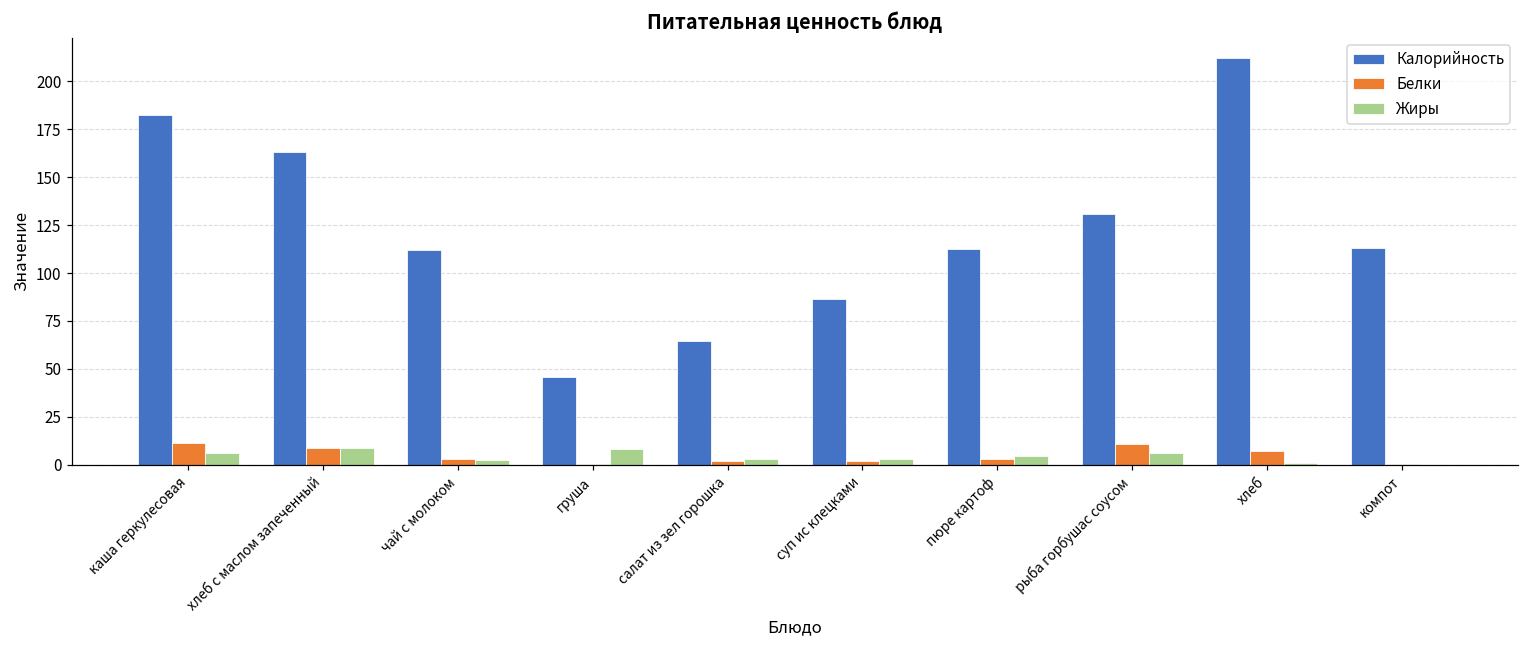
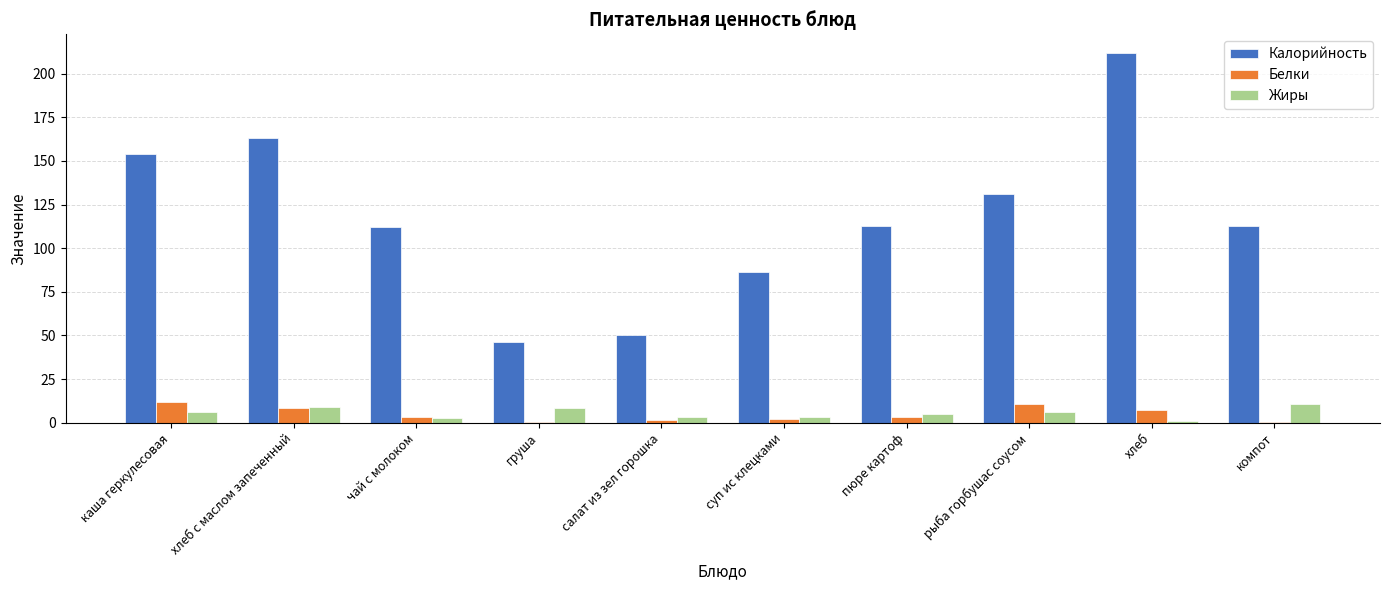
Калорийность, каша геркулесовая: 182 -> 154
Калорийность, салат из зел горошка: 64 -> 50
Жиры, компот: 0 -> 11
